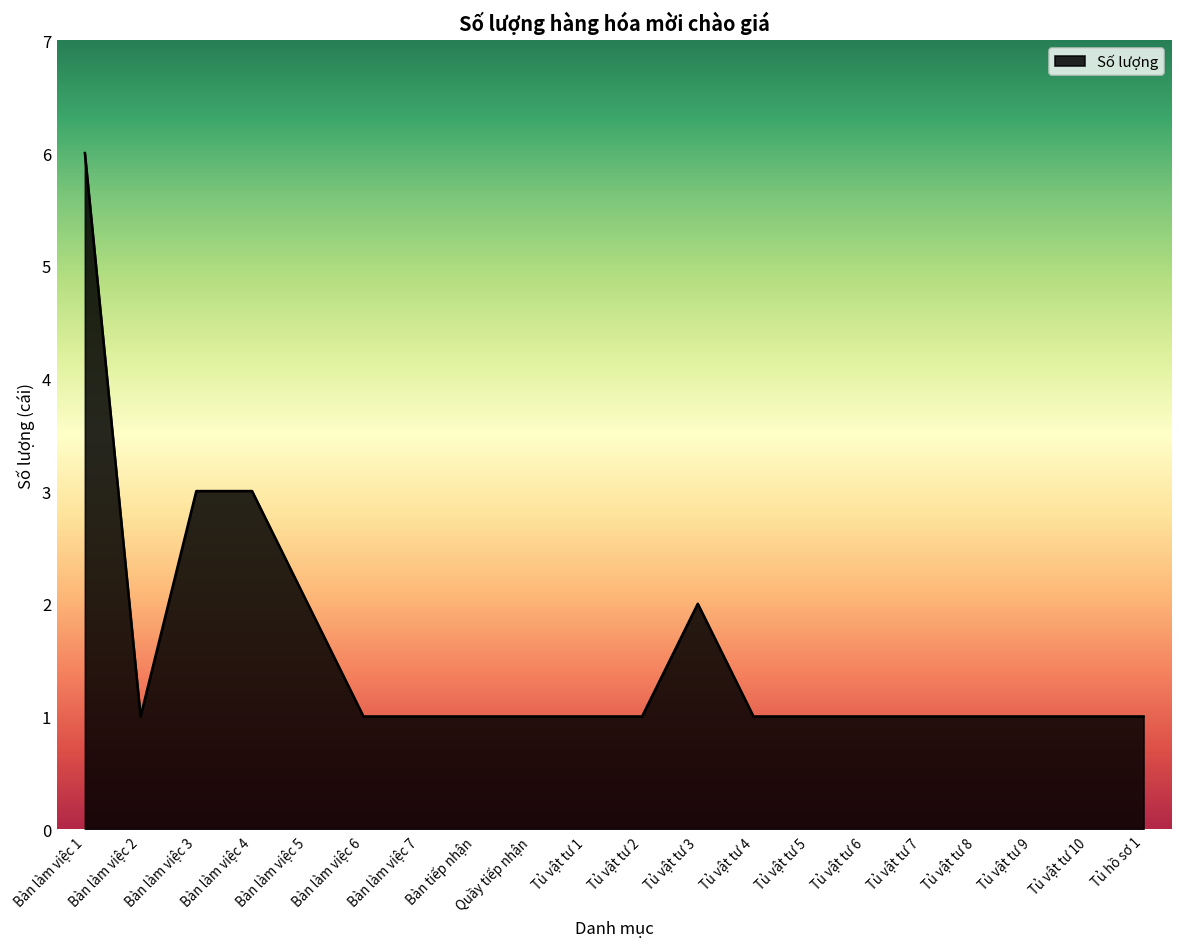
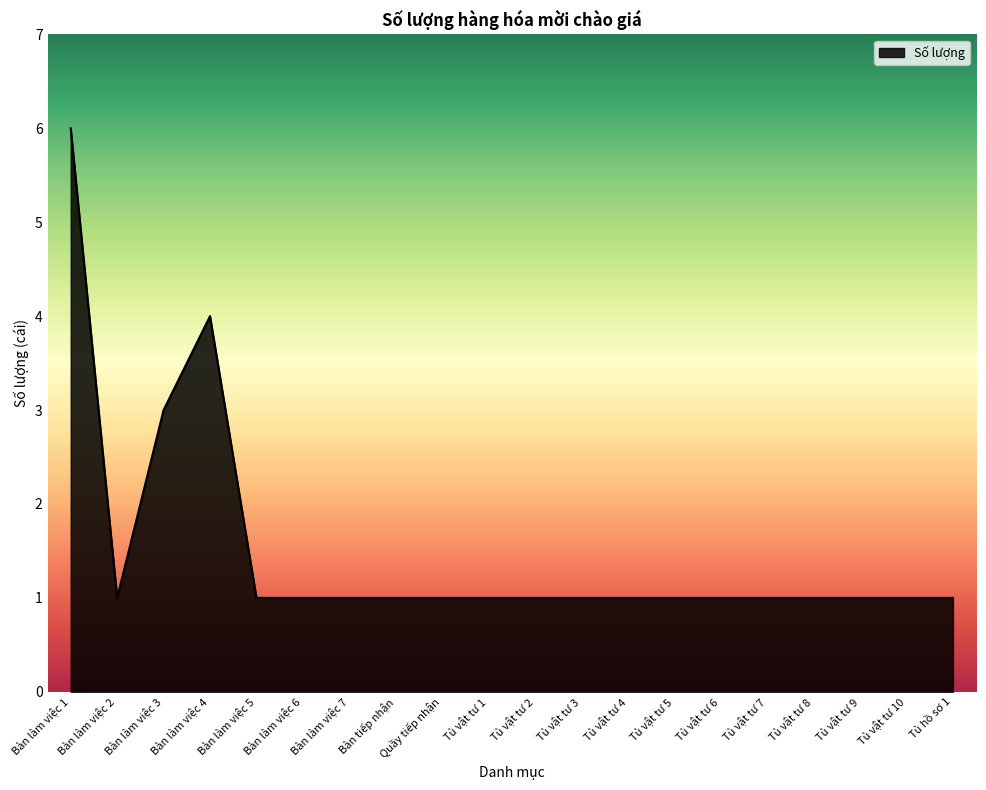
Bàn làm việc 4: 3 -> 4
Bàn làm việc 5: 2 -> 1
Tủ vật tư 3: 2 -> 1
